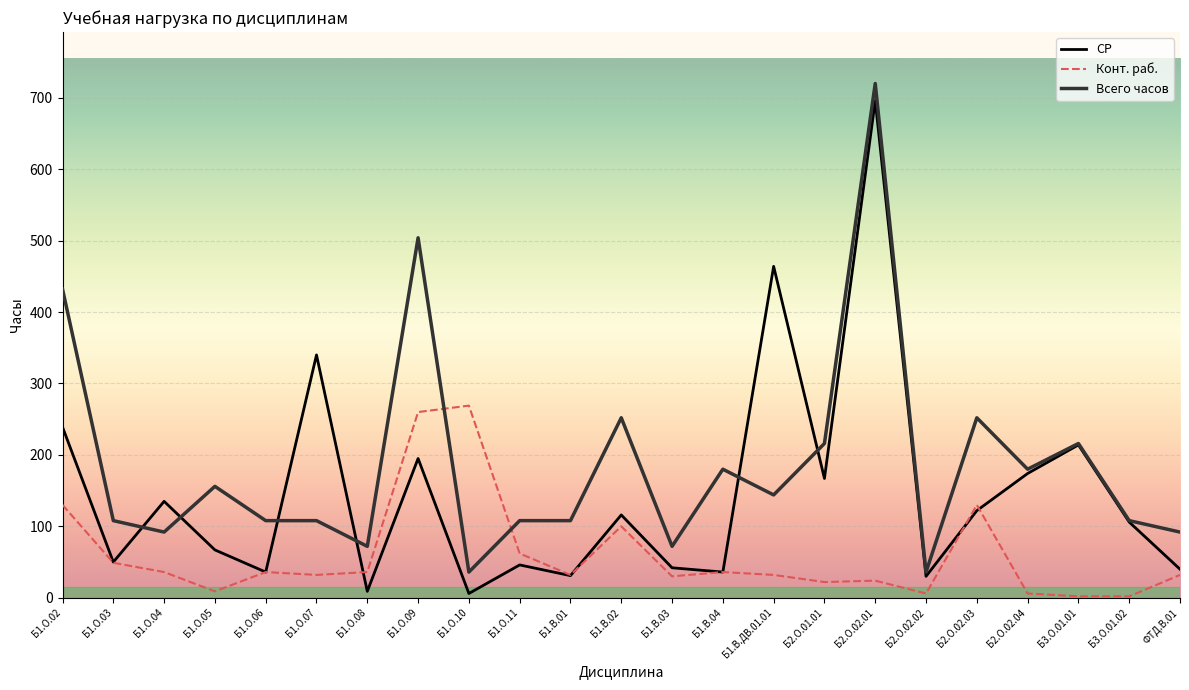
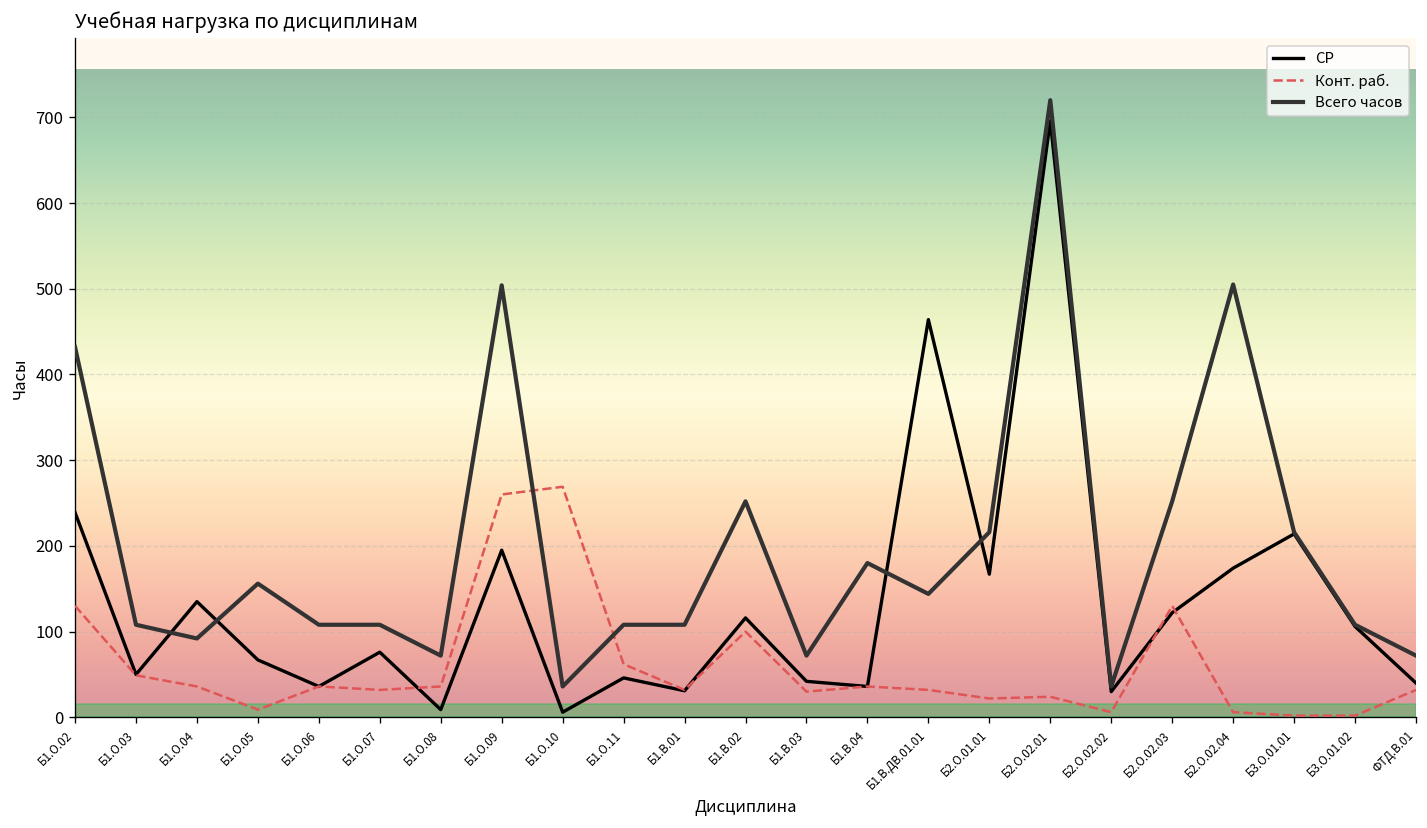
СР, Б1.О.07: 340 -> 80
Всего часов, Б2.О.02.04: 180 -> 510
Всего часов, ФТД.В.01: 90 -> 70
